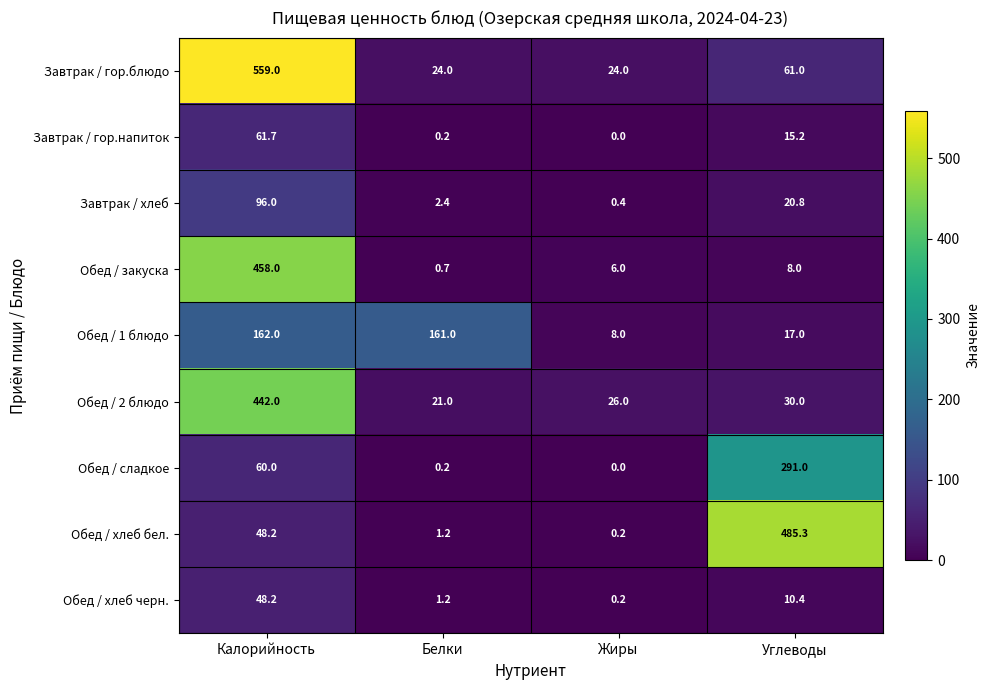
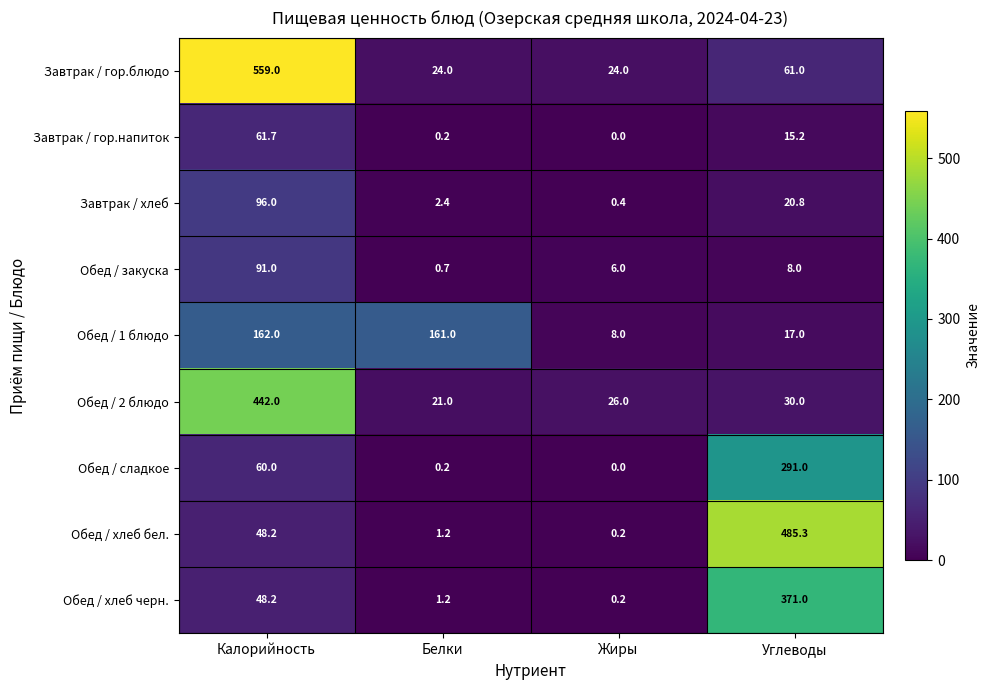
Обед / закуска, Калорийность: 458.0 -> 91.0
Обед / хлеб черн., Углеводы: 10.4 -> 371.0
